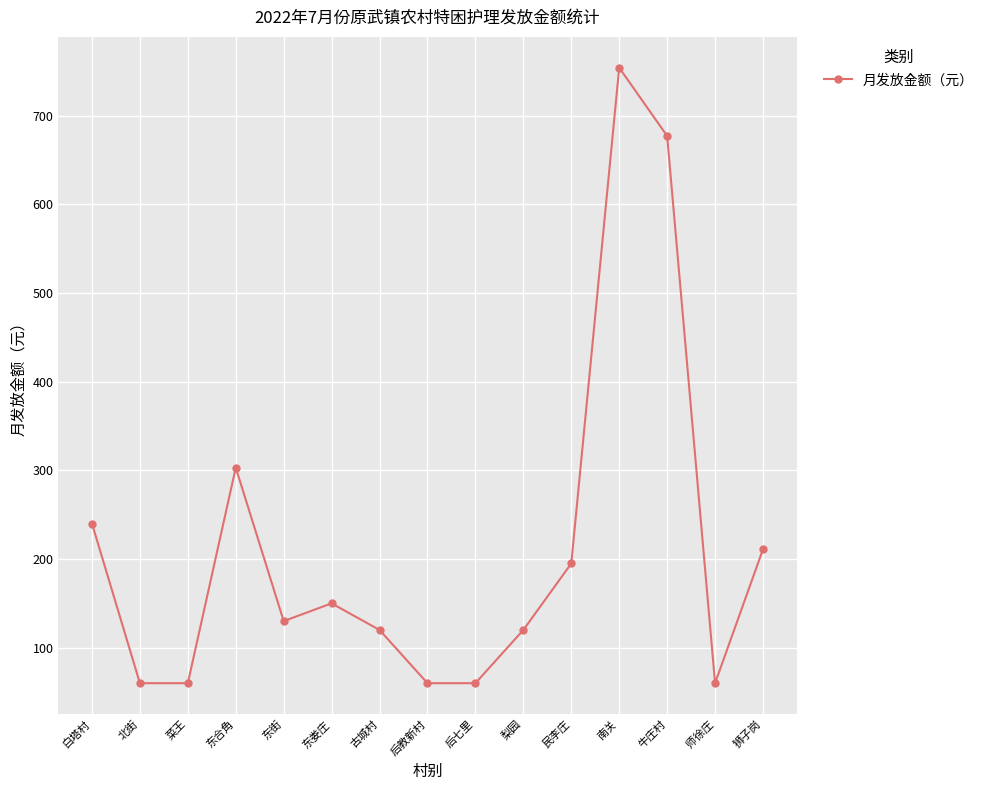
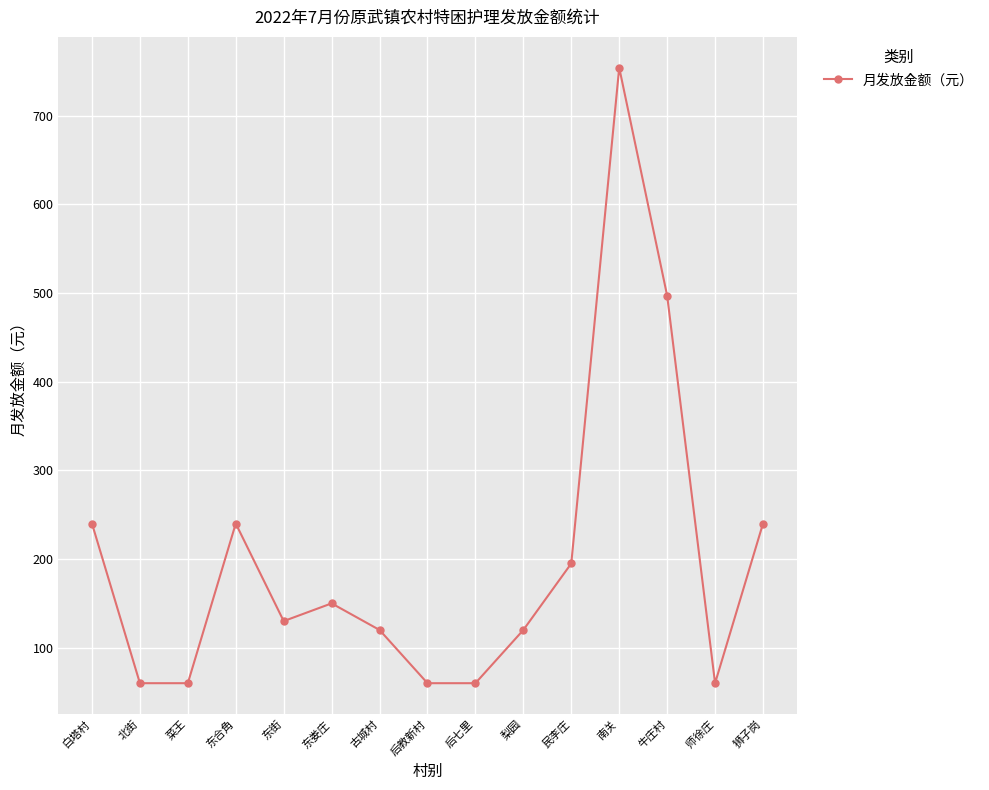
东合角: 300 -> 240
牛庄村: 680 -> 500
狮子岗: 210 -> 240
